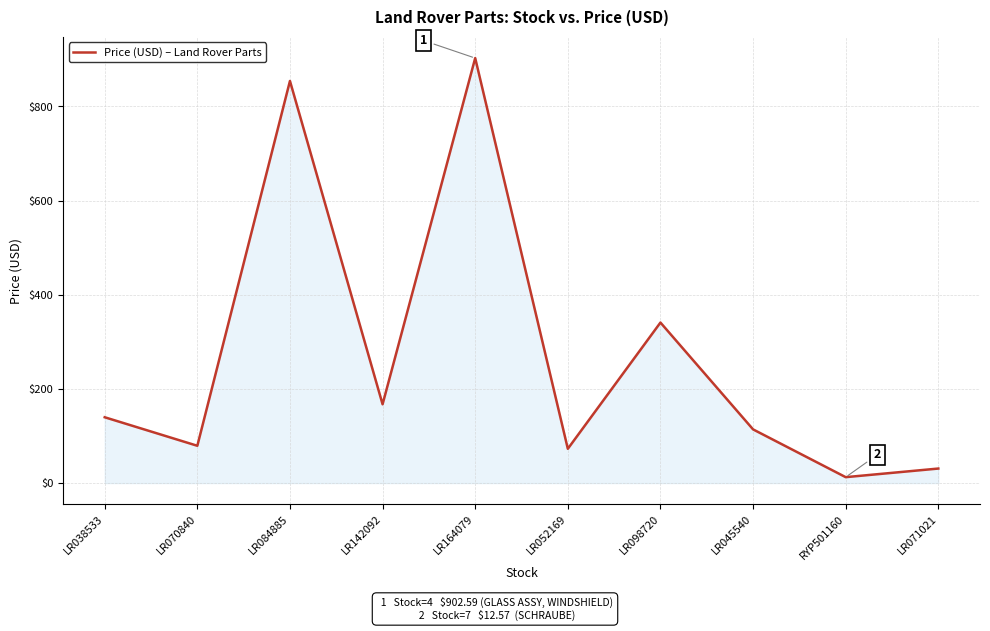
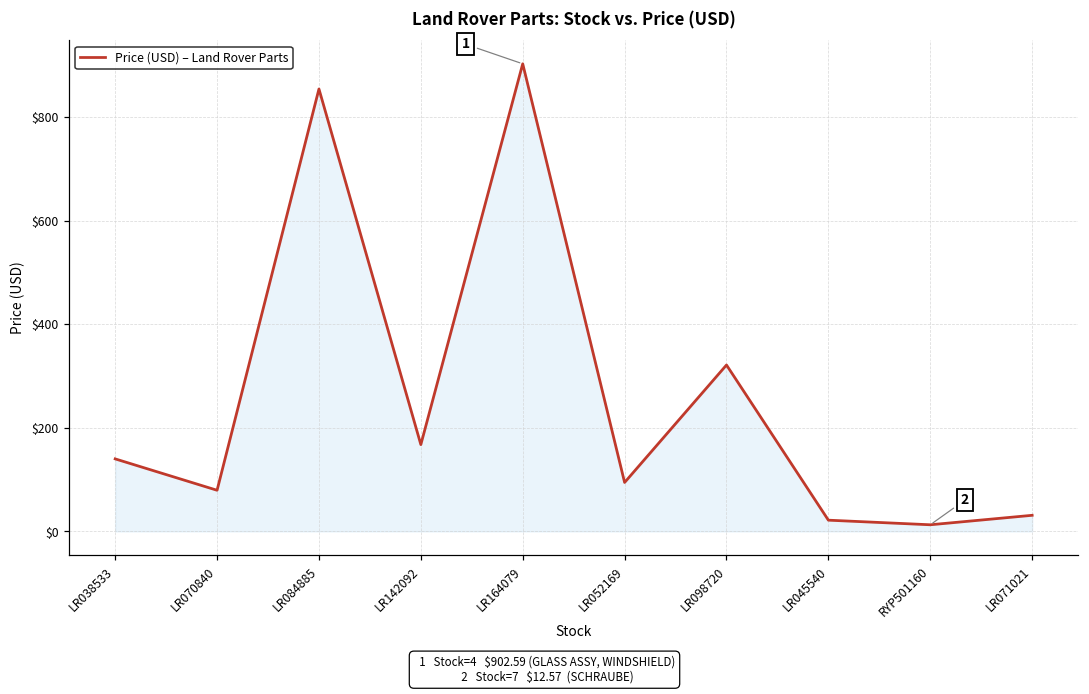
LR052169: $70 -> $90
LR098720: $340 -> $320
LR045540: $110 -> $20
